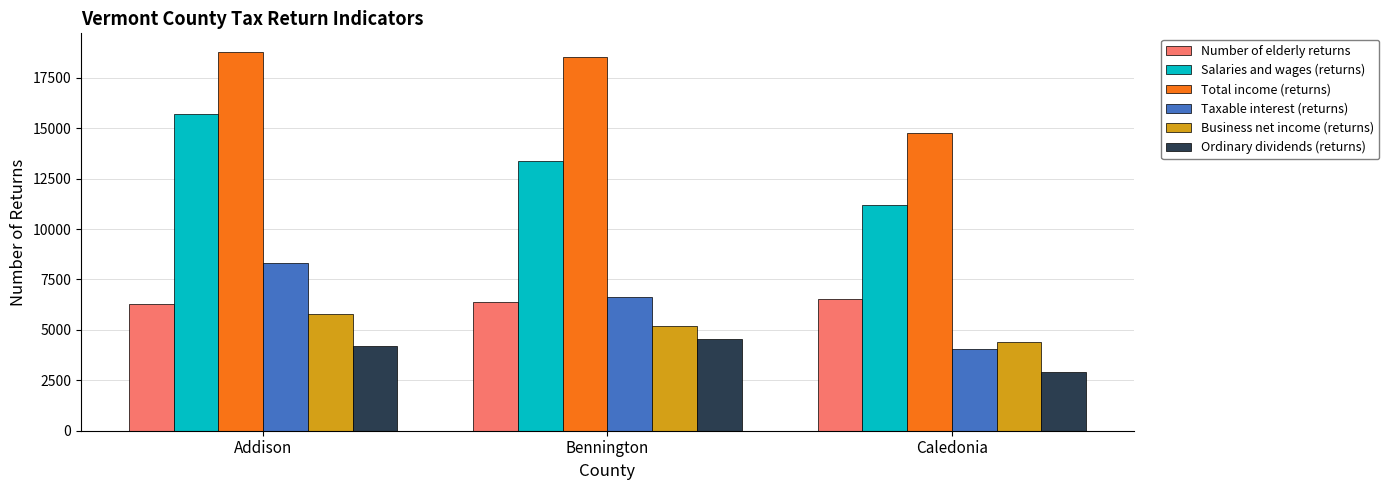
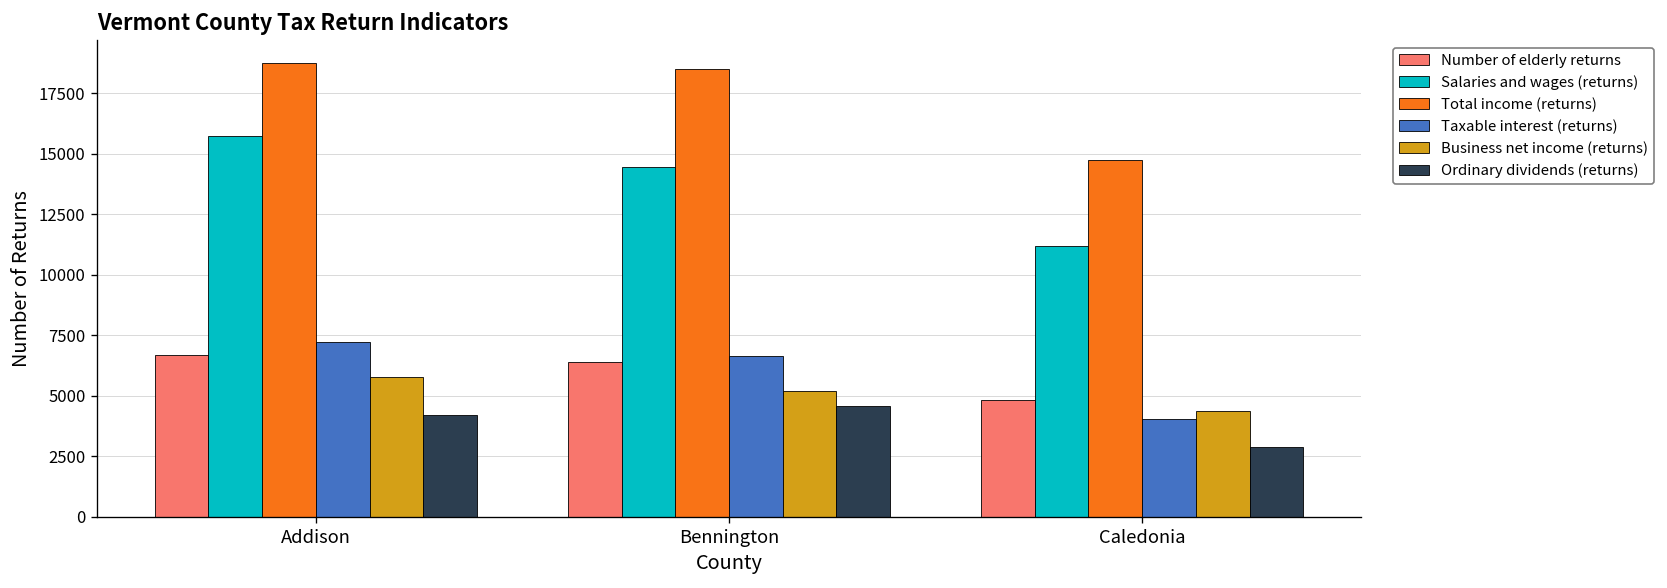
Number of elderly returns, Addison: 6300 -> 6700
Taxable interest (returns), Addison: 8300 -> 7200
Salaries and wages (returns), Bennington: 13400 -> 14500
Number of elderly returns, Caledonia: 6500 -> 4900
